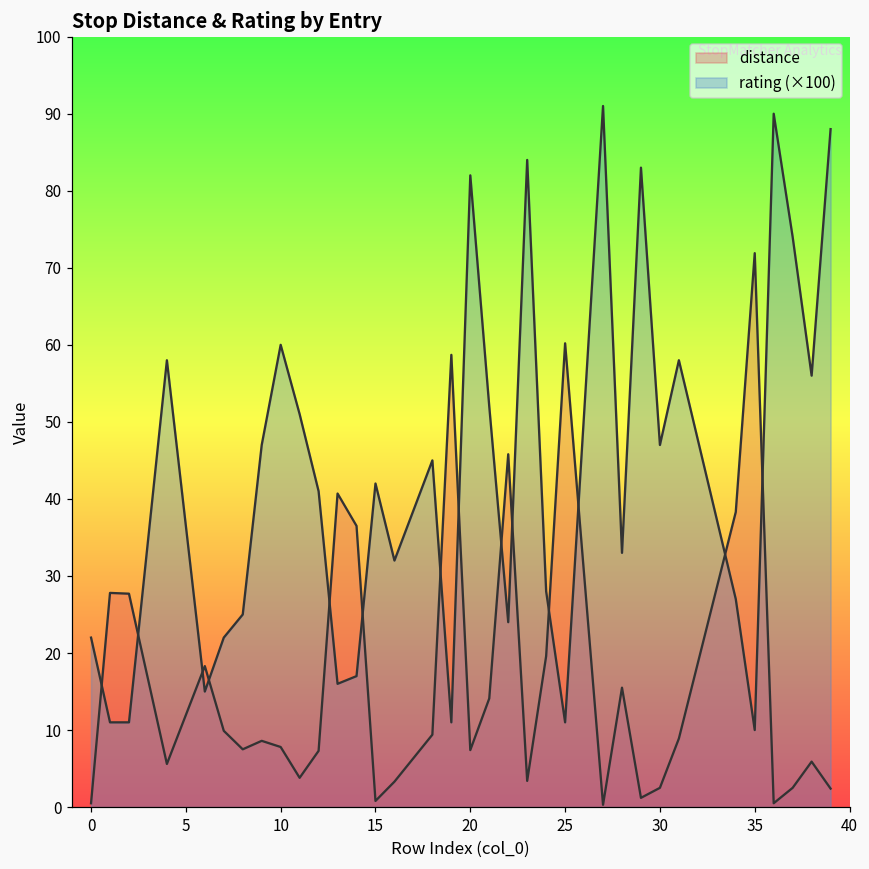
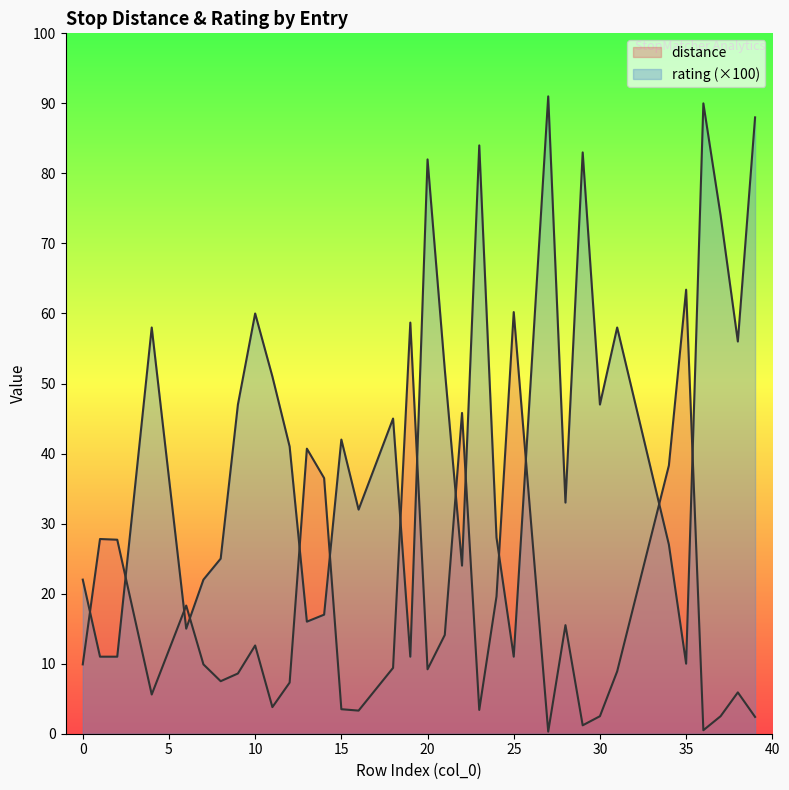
distance, 0: 1 -> 10
distance, 10: 8 -> 13
distance, 15: 1 -> 4
distance, 20: 7 -> 9
distance, 35: 72 -> 63
